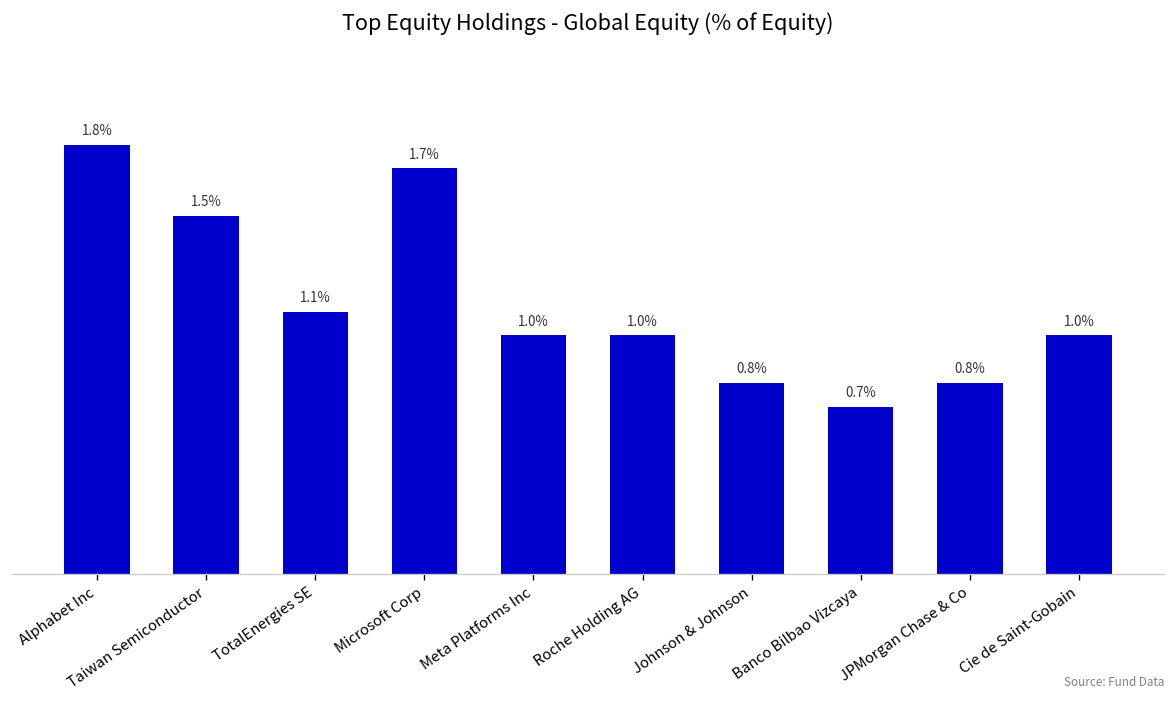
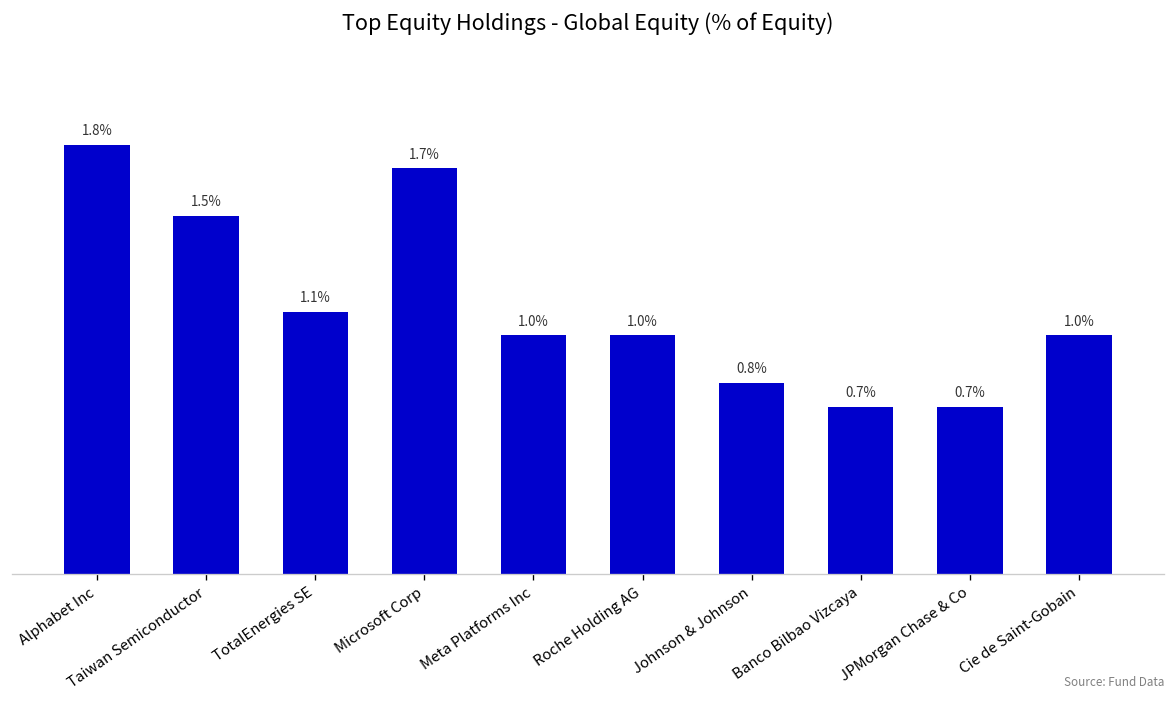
JPMorgan Chase & Co: 0.8% -> 0.7%
